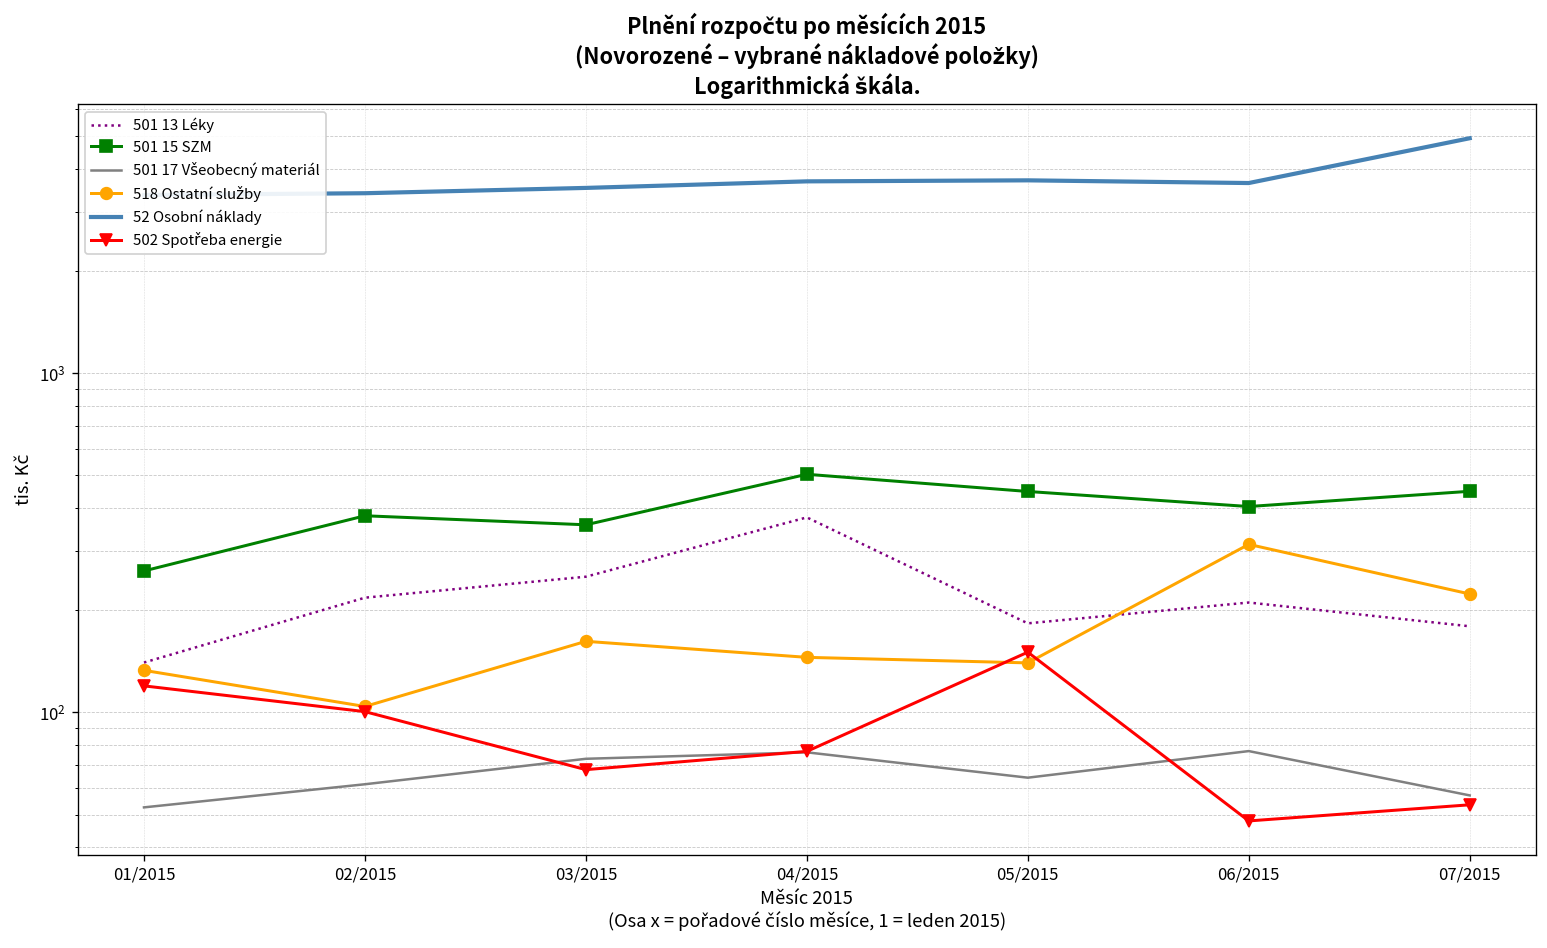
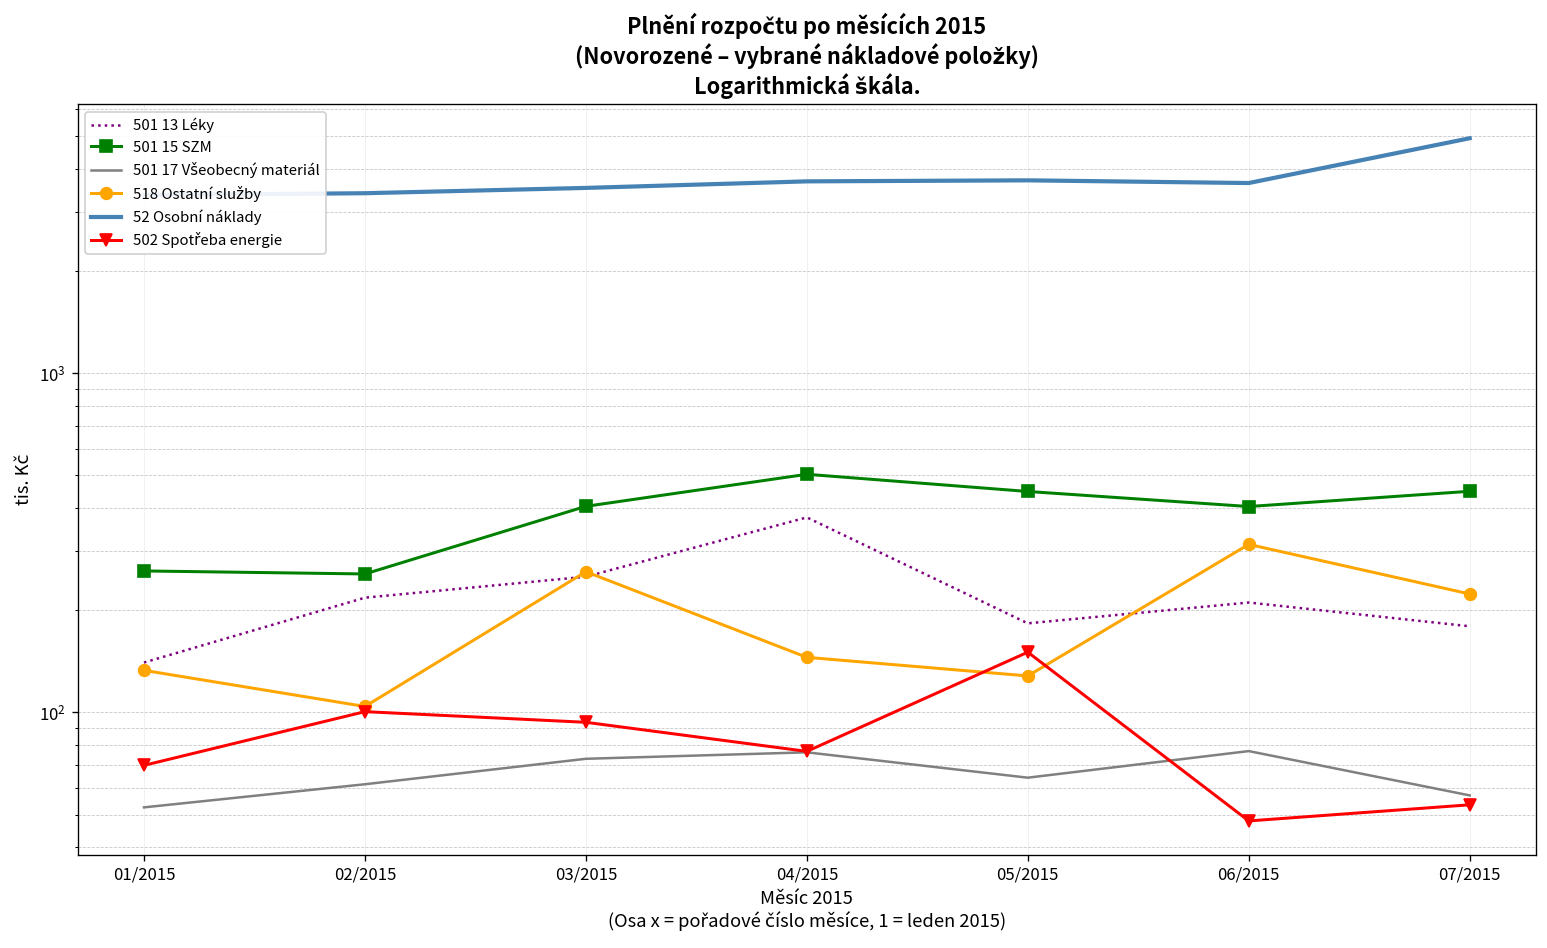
502 Spotřeba energie, 01/2015: 120 -> 70
501 15 SZM, 02/2015: 380 -> 260
501 15 SZM, 03/2015: 360 -> 410
518 Ostatní služby, 03/2015: 160 -> 260
502 Spotřeba energie, 03/2015: 68 -> 94
518 Ostatní služby, 05/2015: 140 -> 130
